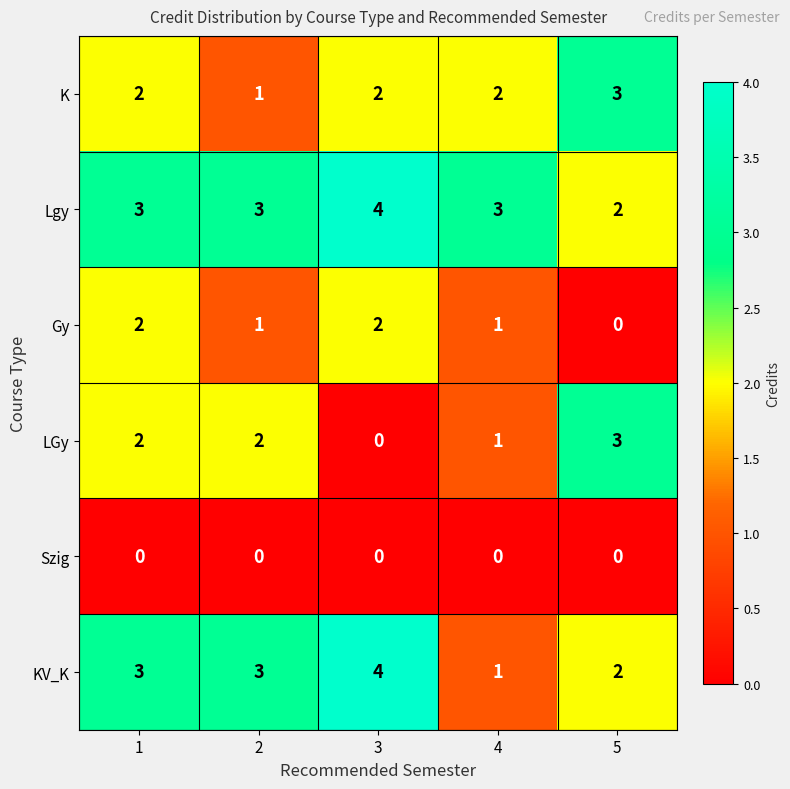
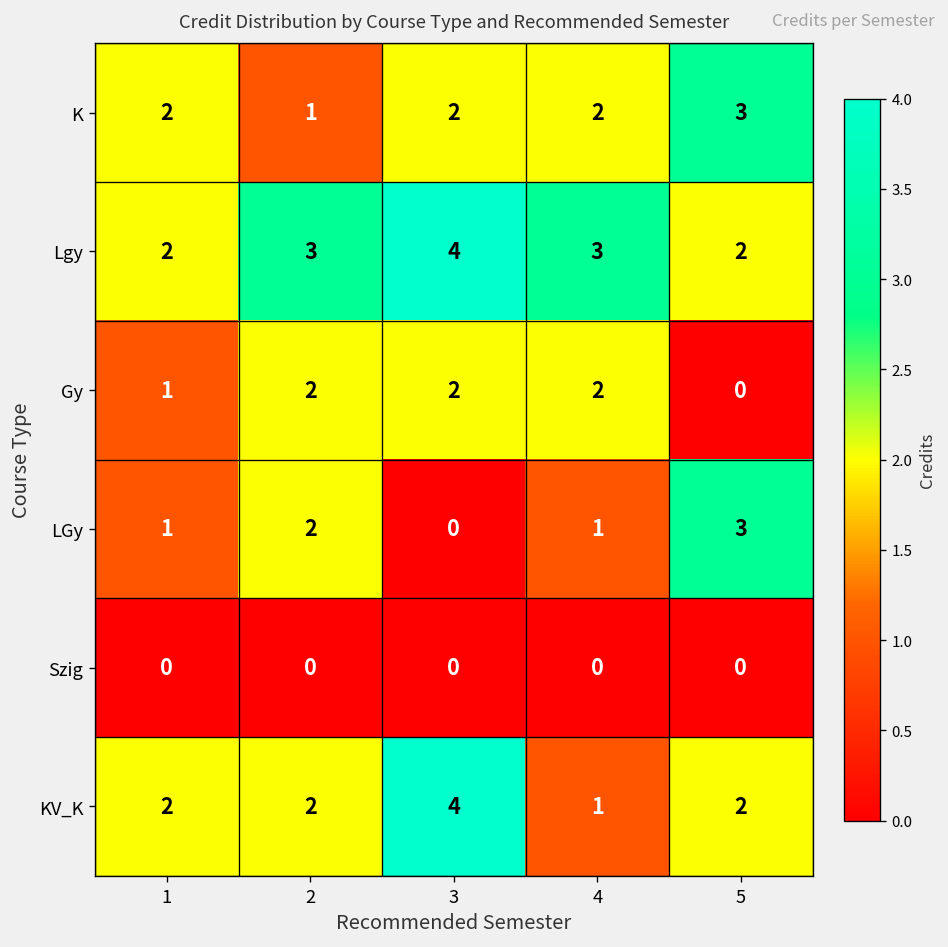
Lgy, 1: 3 -> 2
Gy, 1: 2 -> 1
Gy, 2: 1 -> 2
Gy, 4: 1 -> 2
LGy, 1: 2 -> 1
KV_K, 1: 3 -> 2
KV_K, 2: 3 -> 2
